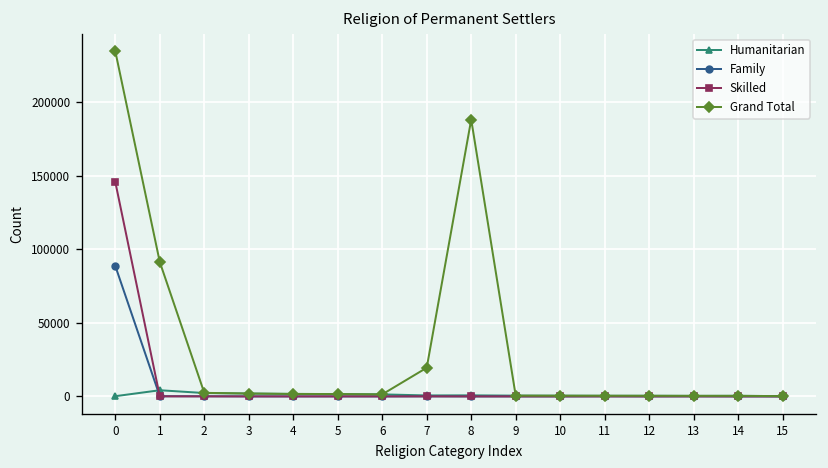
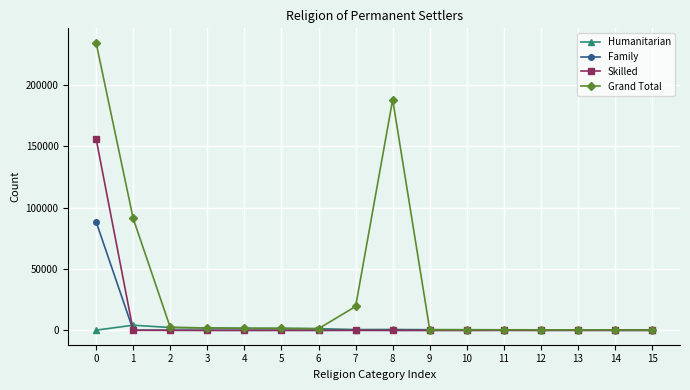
Skilled, 0: 146000 -> 156000
